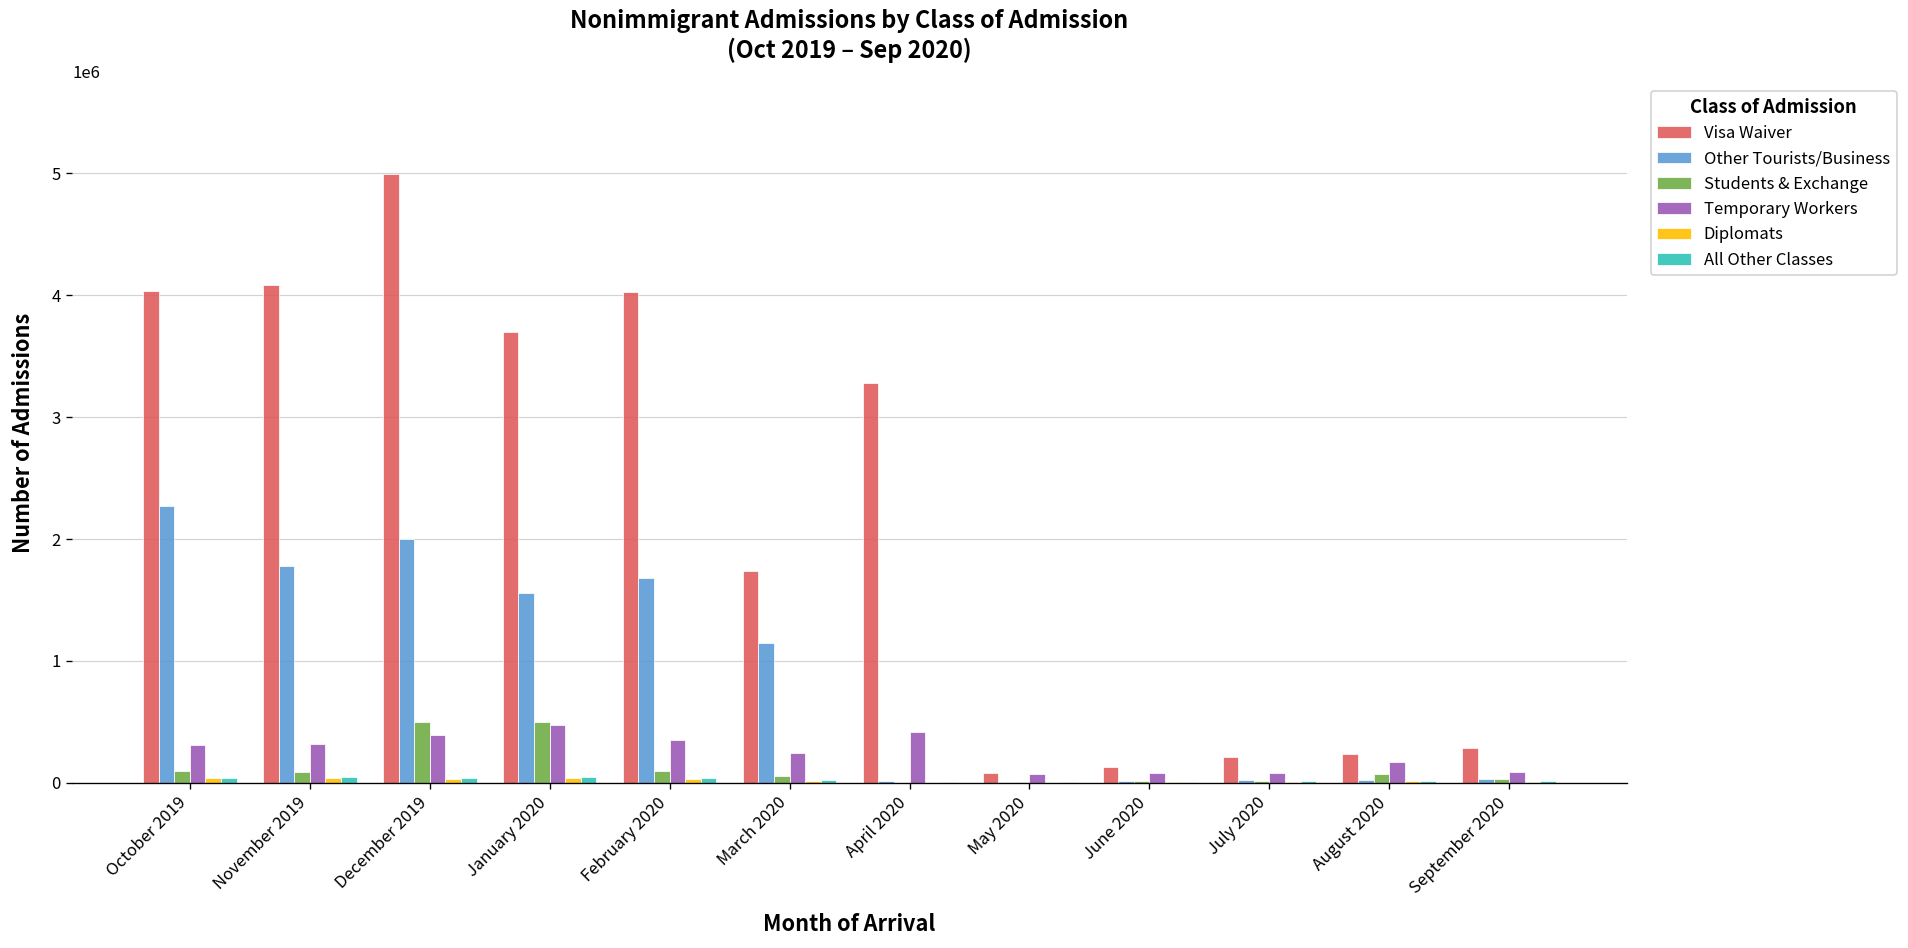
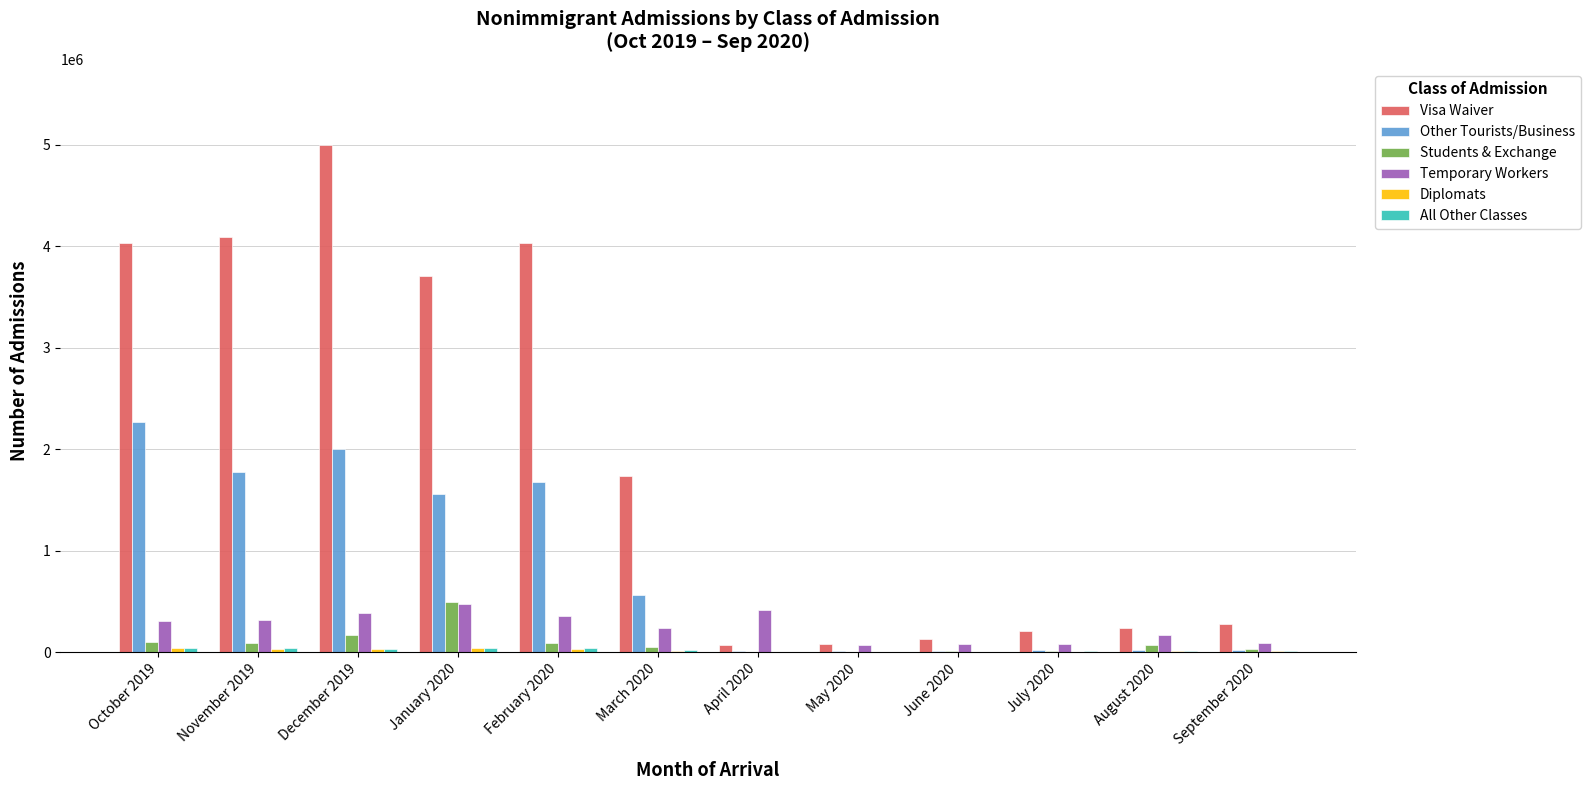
Students & Exchange, December 2019: 500000 -> 170000
Other Tourists/Business, March 2020: 1140000 -> 560000
Visa Waiver, April 2020: 3280000 -> 70000
